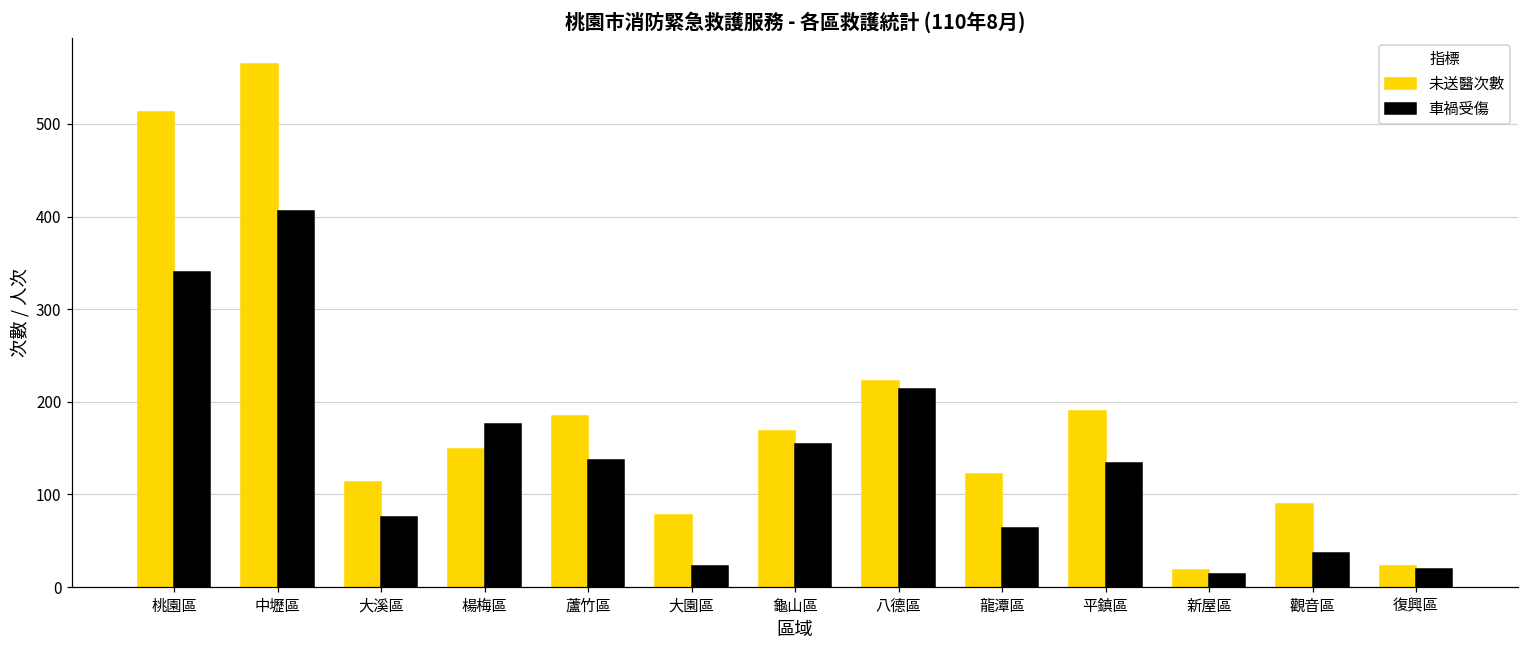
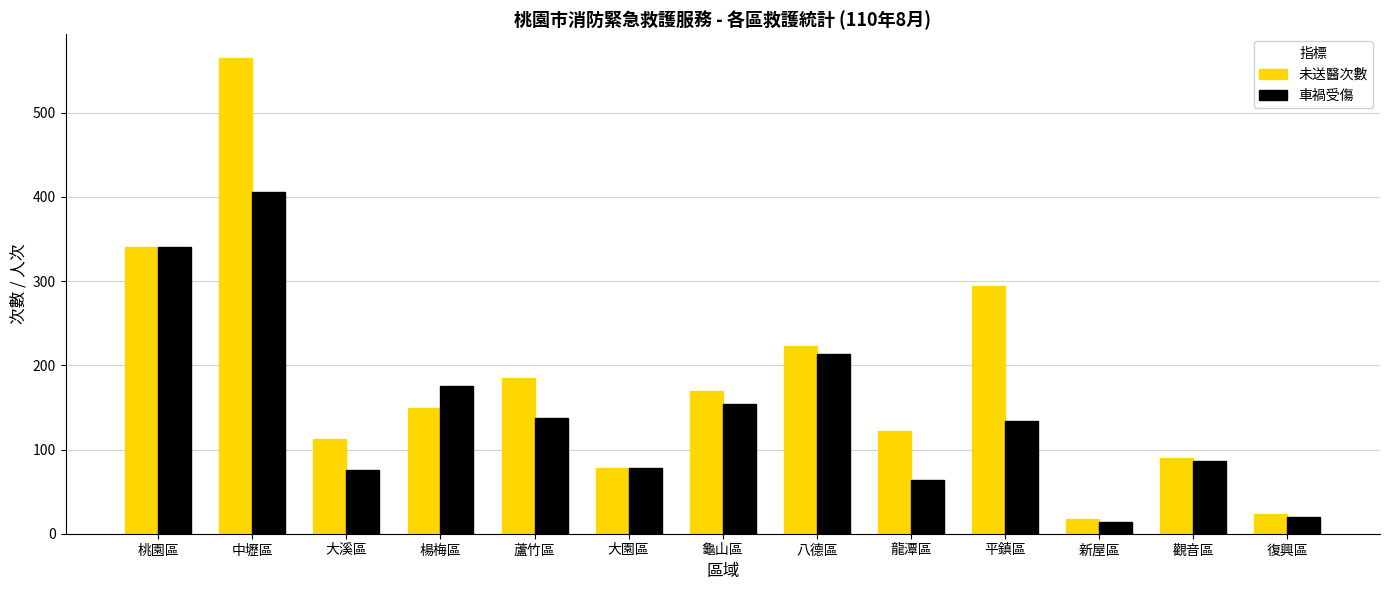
未送醫次數, 桃園區: 510 -> 340
車禍受傷, 大園區: 20 -> 80
未送醫次數, 平鎮區: 190 -> 290
車禍受傷, 觀音區: 40 -> 90
